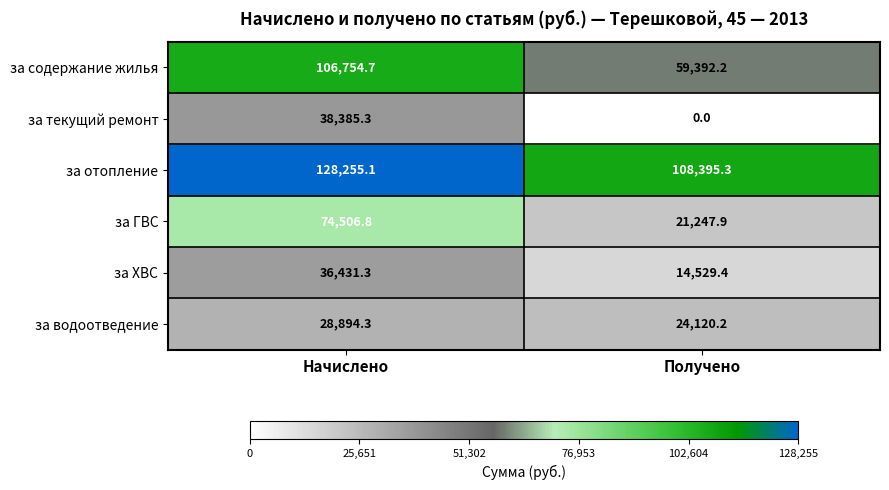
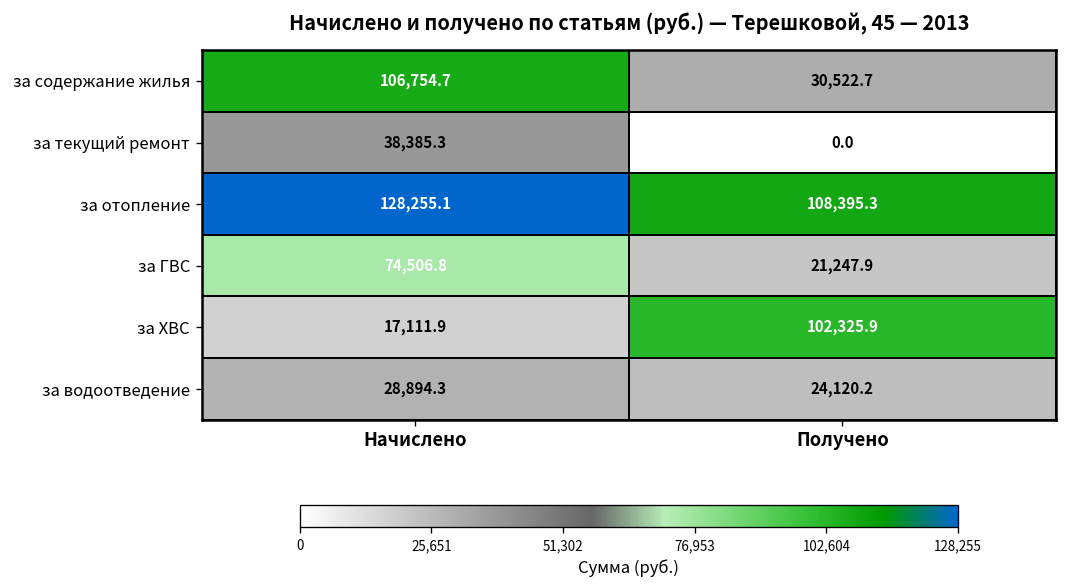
за содержание жилья, Получено: 59,392.2 -> 30,522.7
за ХВС, Начислено: 36,431.3 -> 17,111.9
за ХВС, Получено: 14,529.4 -> 102,325.9
